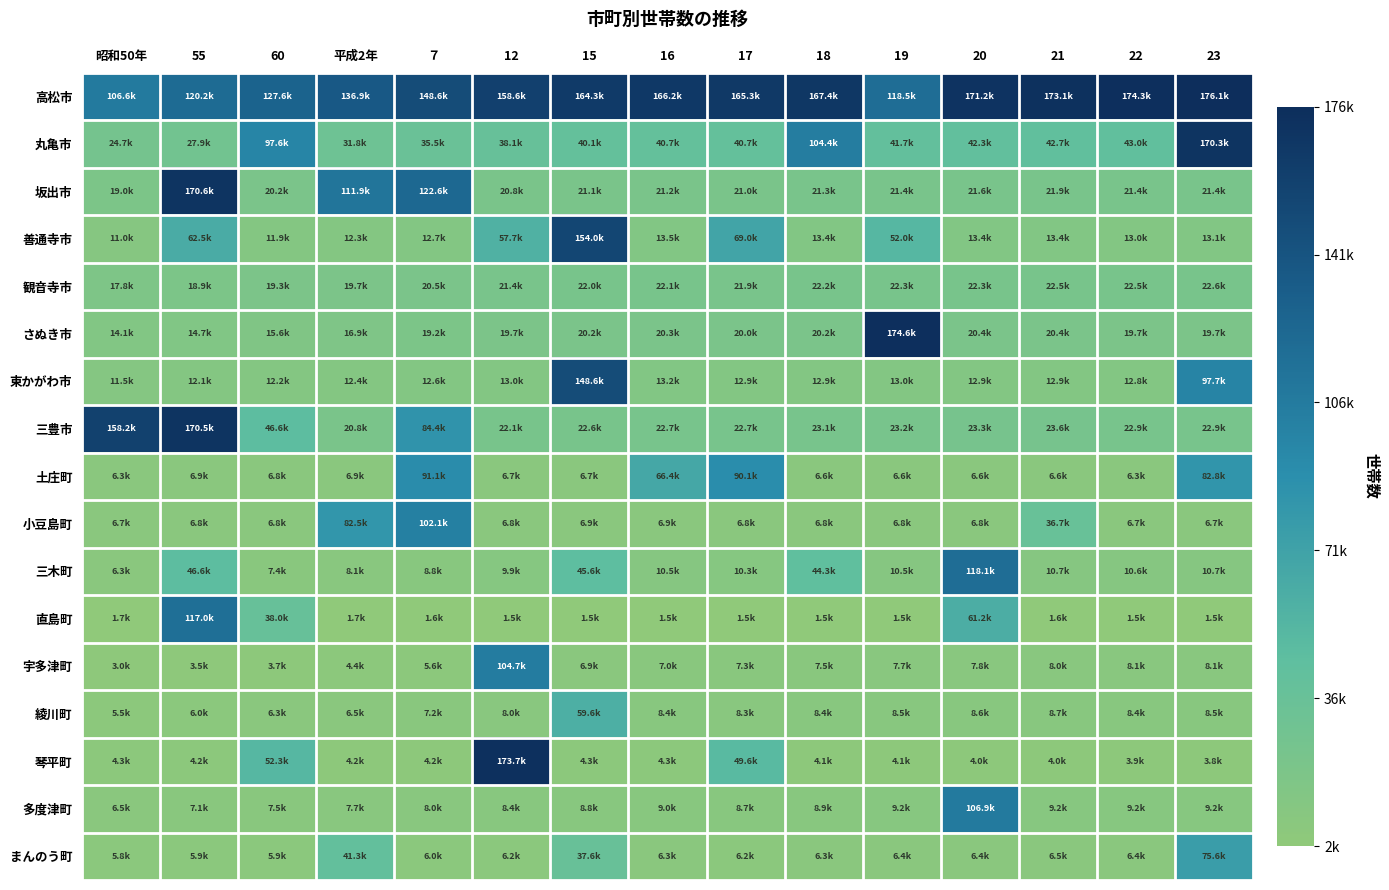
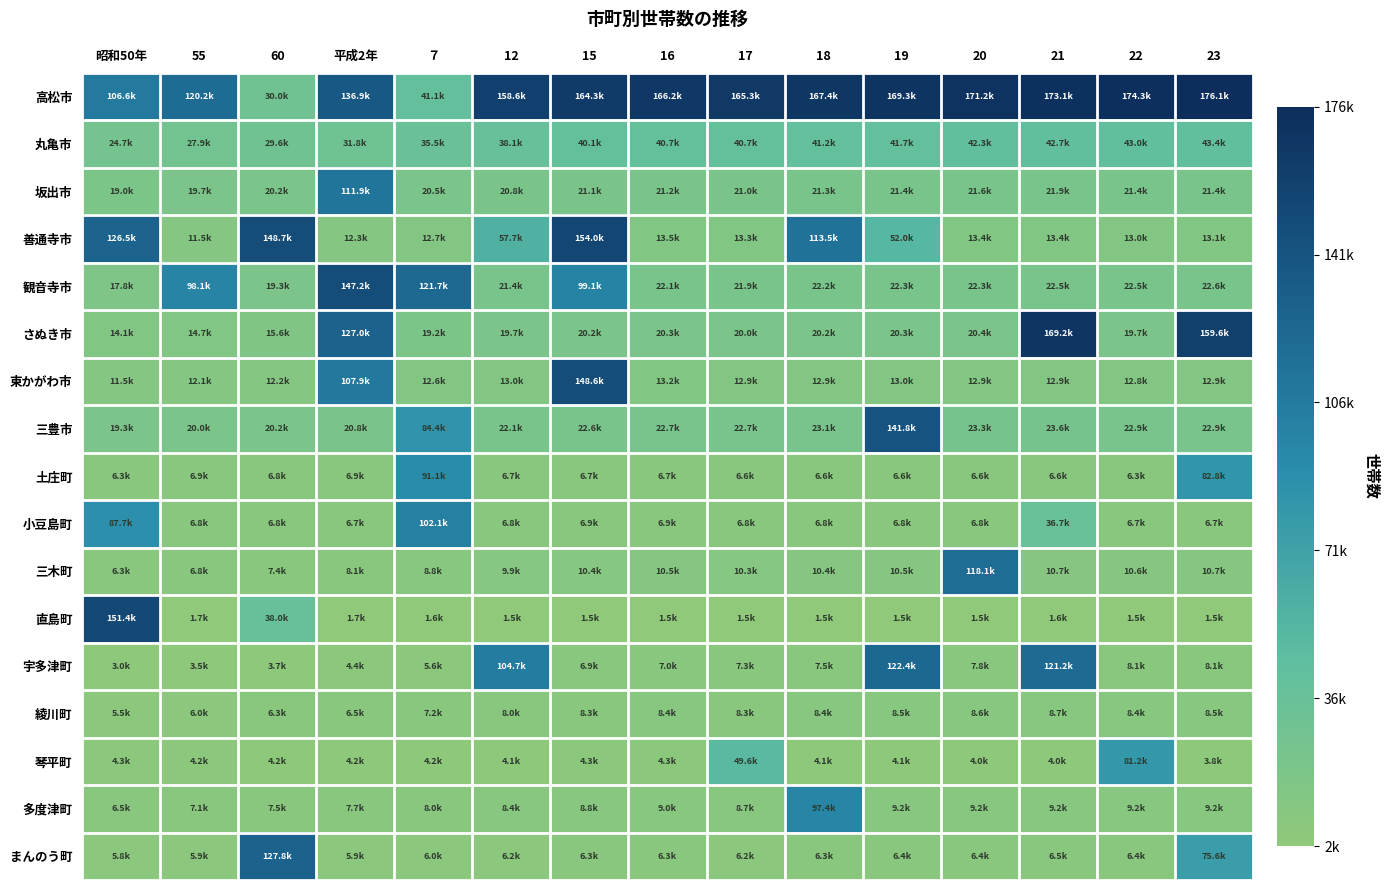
高松市, 60: 127.6k -> 30.0k
高松市, ７: 148.6k -> 41.1k
高松市, 19: 118.5k -> 169.3k
丸亀市, 60: 97.6k -> 29.6k
丸亀市, 18: 104.4k -> 41.2k
丸亀市, 23: 170.3k -> 43.4k
坂出市, 55: 170.6k -> 19.7k
坂出市, ７: 122.6k -> 20.5k
善通寺市, 昭和50年: 11.0k -> 126.5k
善通寺市, 55: 62.5k -> 11.5k
善通寺市, 60: 11.9k -> 148.7k
善通寺市, 17: 69.0k -> 13.3k
善通寺市, 18: 13.4k -> 113.5k
観音寺市, 55: 18.9k -> 98.1k
観音寺市, 平成2年: 19.7k -> 147.2k
観音寺市, ７: 20.5k -> 121.7k
観音寺市, 15: 22.0k -> 99.1k
さぬき市, 平成2年: 16.9k -> 127.0k
さぬき市, 19: 174.6k -> 20.3k
さぬき市, 21: 20.4k -> 169.2k
さぬき市, 23: 19.7k -> 159.6k
東かがわ市, 平成2年: 12.4k -> 107.9k
東かがわ市, 23: 97.7k -> 12.9k
三豊市, 昭和50年: 158.2k -> 19.3k
三豊市, 55: 170.5k -> 20.0k
三豊市, 60: 46.6k -> 20.2k
三豊市, 19: 23.2k -> 141.8k
土庄町, 16: 66.4k -> 6.7k
土庄町, 17: 90.1k -> 6.6k
小豆島町, 昭和50年: 6.7k -> 87.7k
小豆島町, 平成2年: 82.5k -> 6.7k
三木町, 55: 46.6k -> 6.8k
三木町, 15: 45.6k -> 10.4k
三木町, 18: 44.3k -> 10.4k
直島町, 昭和50年: 1.7k -> 151.4k
直島町, 55: 117.0k -> 1.7k
直島町, 20: 61.2k -> 1.5k
宇多津町, 19: 7.7k -> 122.4k
宇多津町, 21: 8.0k -> 121.2k
綾川町, 15: 59.6k -> 8.3k
琴平町, 60: 52.3k -> 4.2k
琴平町, 12: 173.7k -> 4.1k
琴平町, 22: 3.9k -> 81.2k
多度津町, 18: 8.9k -> 97.4k
多度津町, 20: 106.9k -> 9.2k
まんのう町, 60: 5.9k -> 127.8k
まんのう町, 平成2年: 41.3k -> 5.9k
まんのう町, 15: 37.6k -> 6.3k
